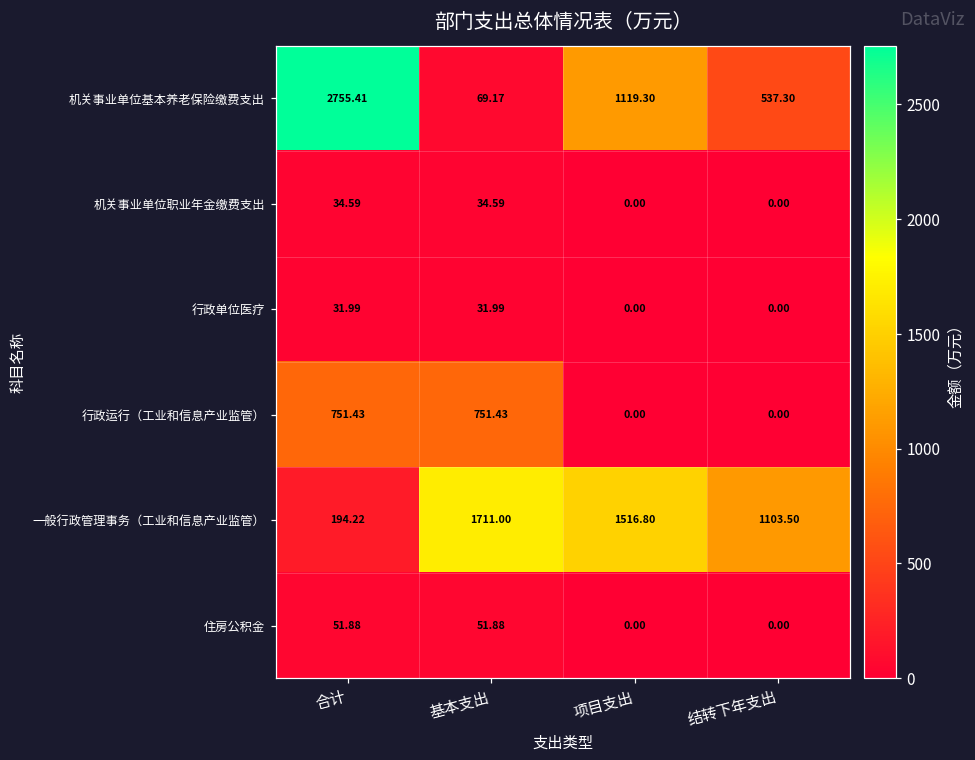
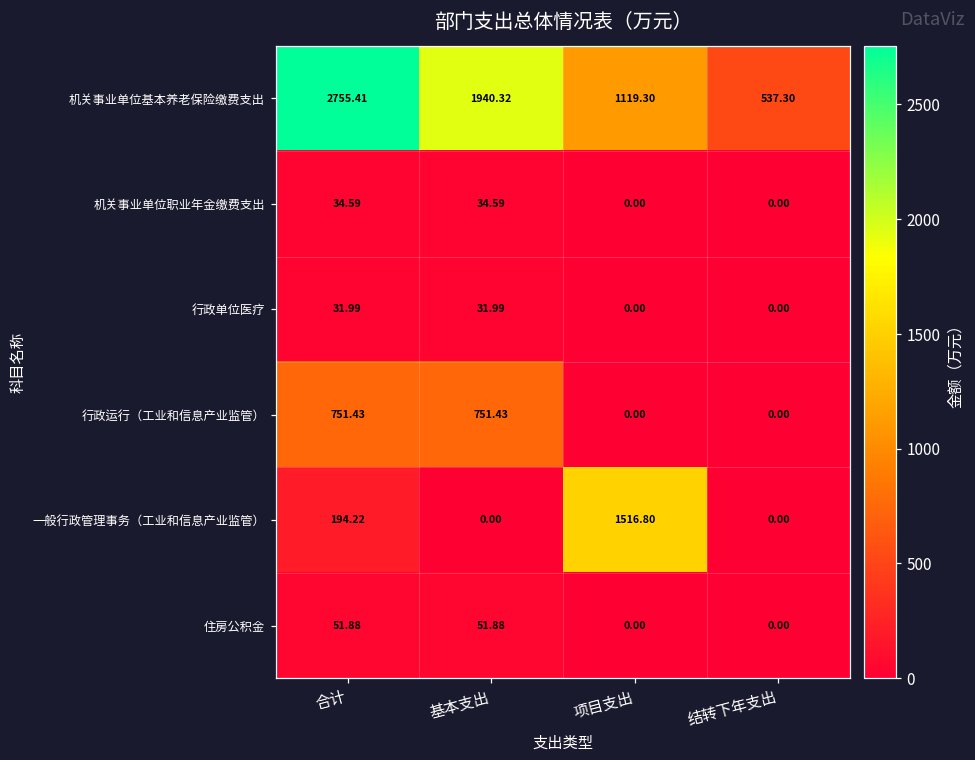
机关事业单位基本养老保险缴费支出, 基本支出: 69.17 -> 1940.32
一般行政管理事务（工业和信息产业监管）, 基本支出: 1711.00 -> 0.00
一般行政管理事务（工业和信息产业监管）, 结转下年支出: 1103.50 -> 0.00
